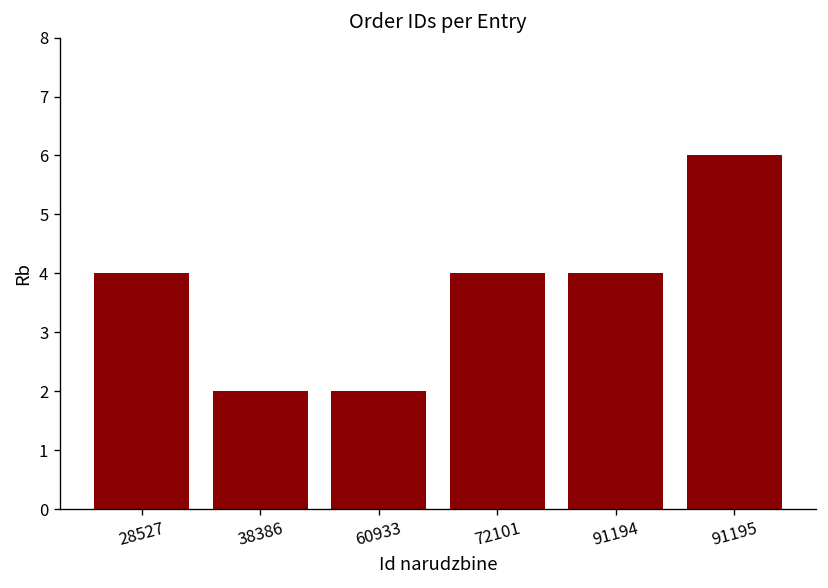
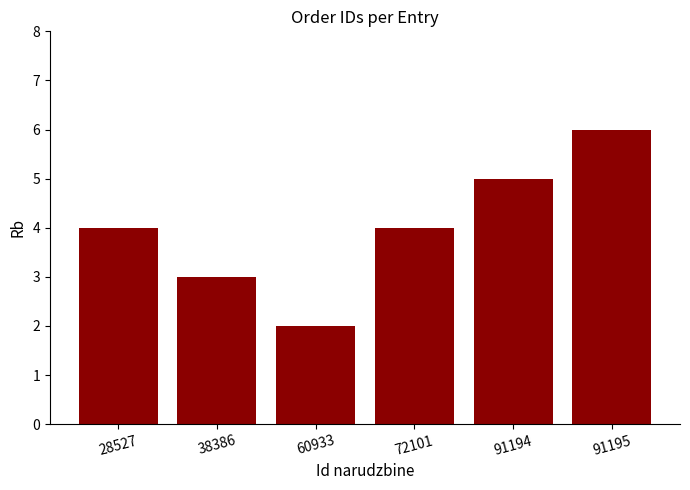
38386: 2 -> 3
91194: 4 -> 5
